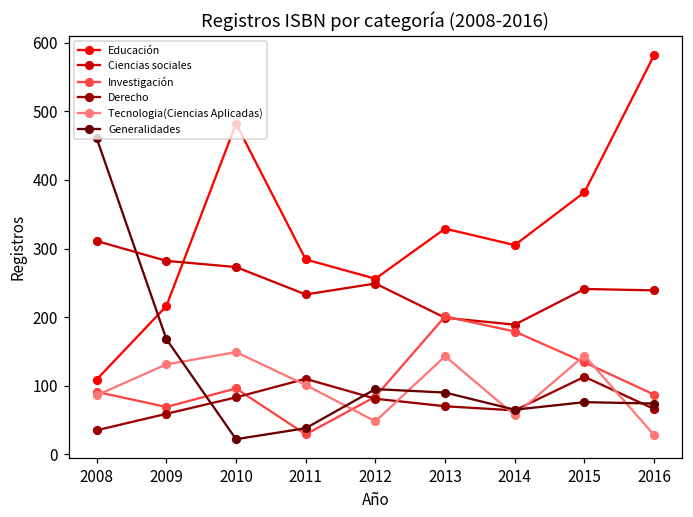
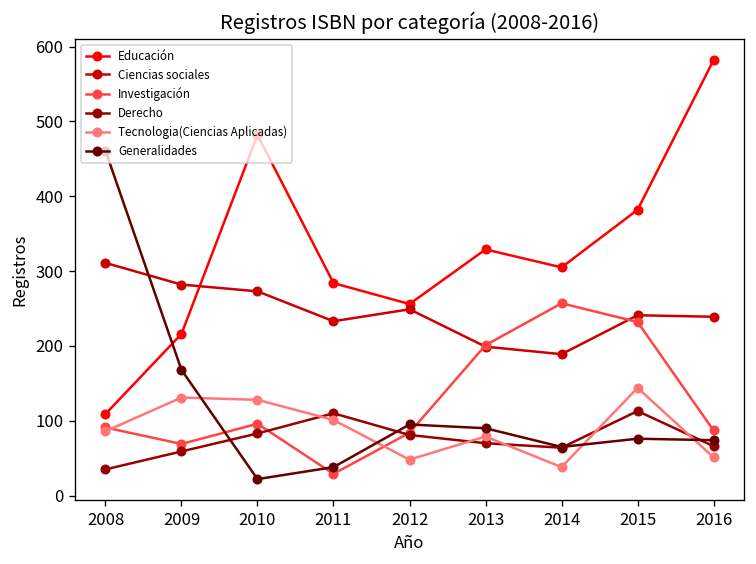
Tecnologia(Ciencias Aplicadas), 2010: 150 -> 130
Tecnologia(Ciencias Aplicadas), 2013: 140 -> 80
Investigación, 2014: 180 -> 260
Tecnologia(Ciencias Aplicadas), 2014: 60 -> 40
Investigación, 2015: 130 -> 230
Tecnologia(Ciencias Aplicadas), 2016: 30 -> 50
